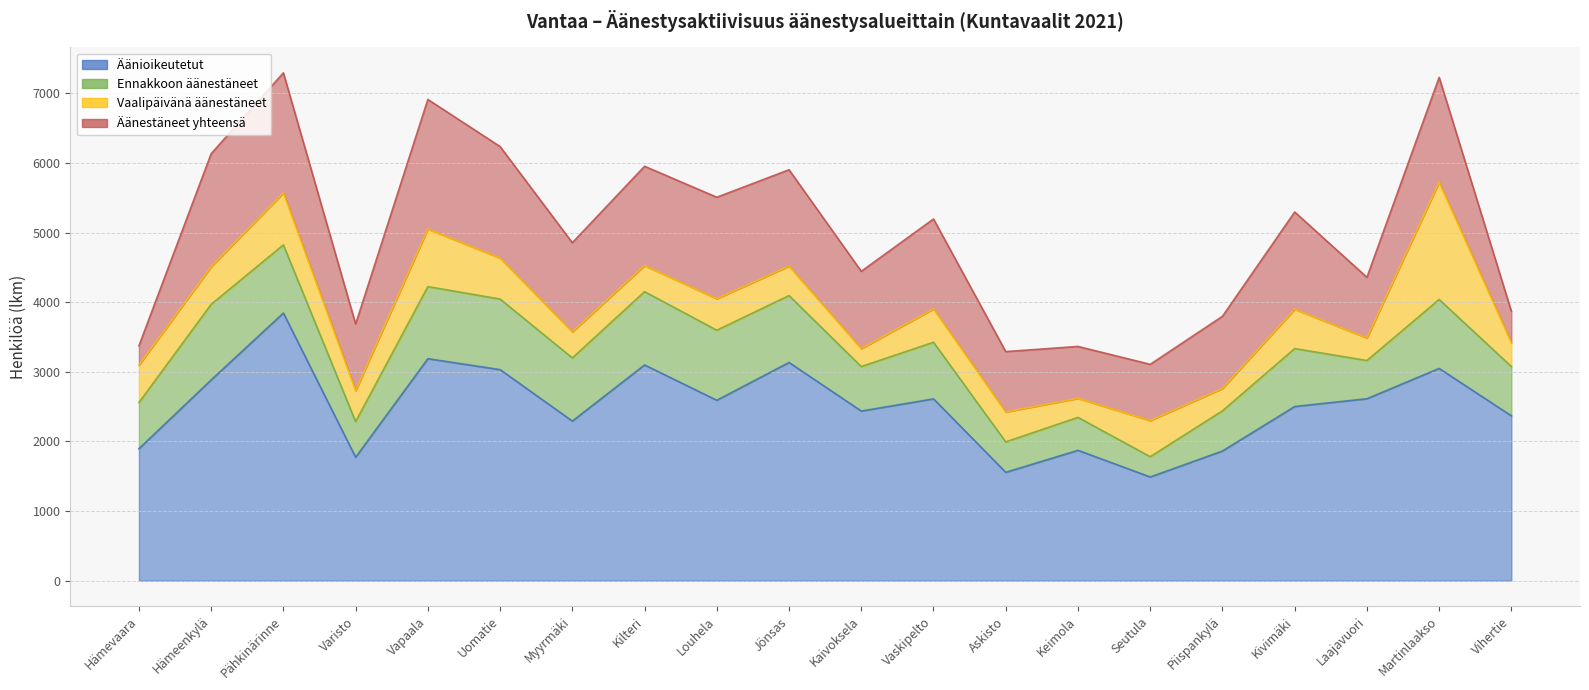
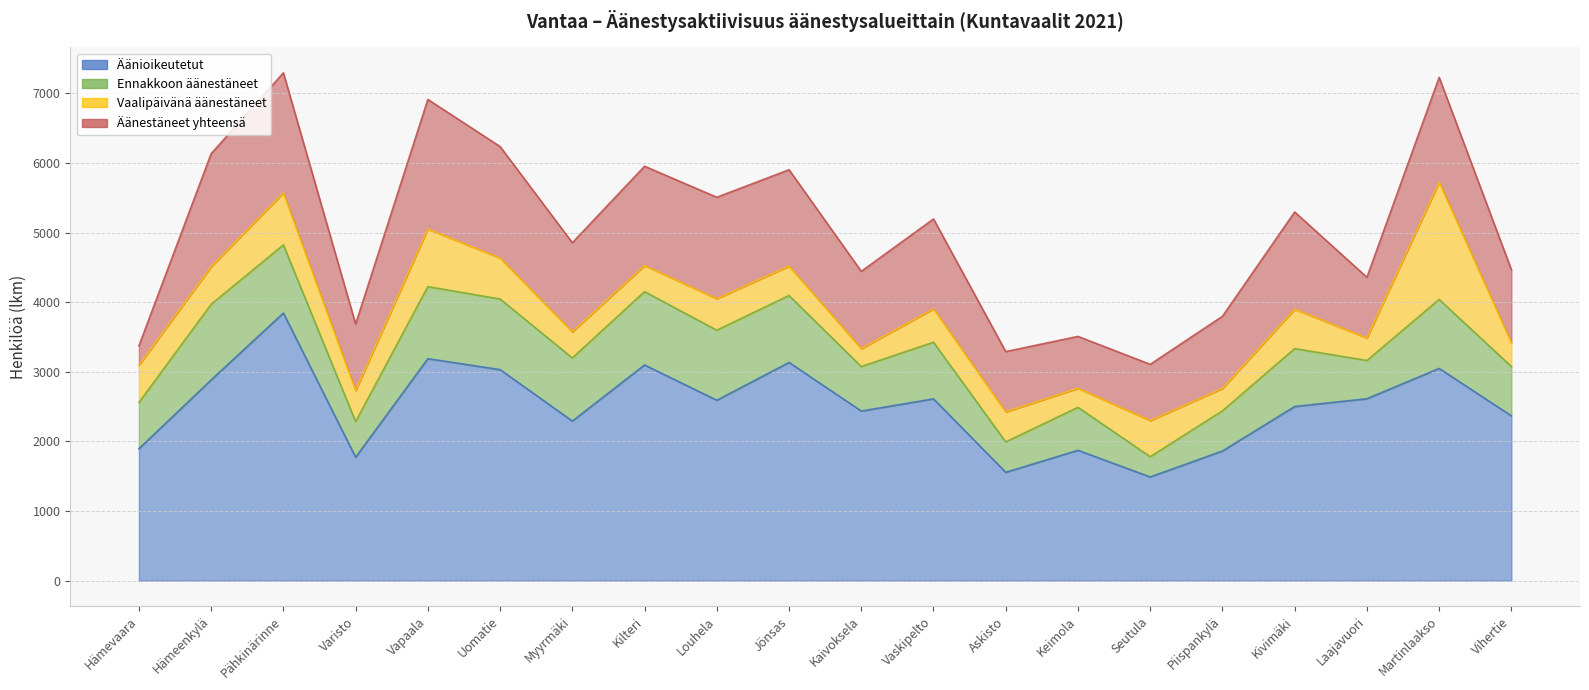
Ennakkoon äänestäneet, Keimola: 500 -> 600
Äänestäneet yhteensä, Vihertie: 500 -> 1100
